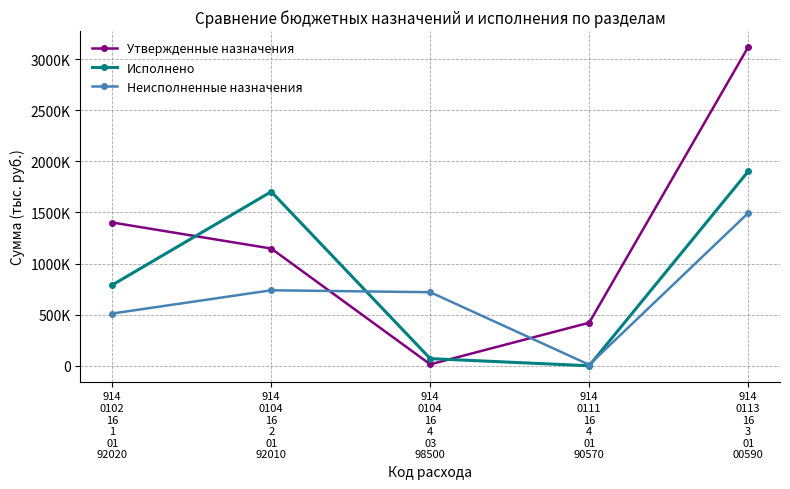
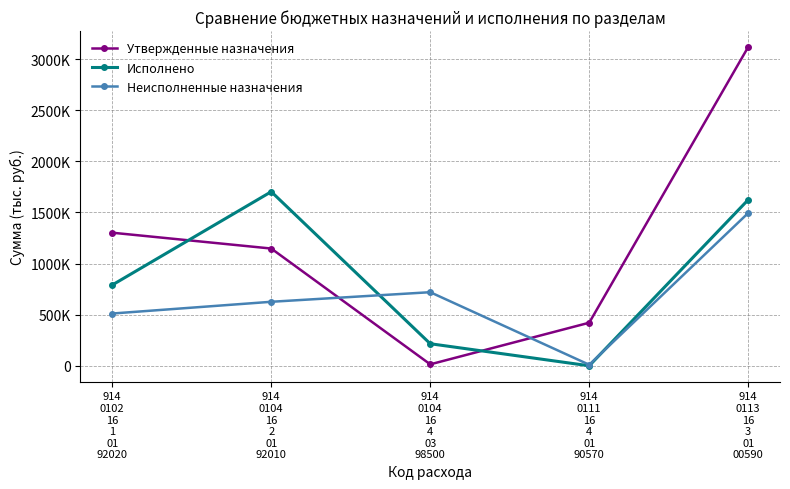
Утвержденные назначения, 914 0102 16 1 01 92020: 1400000 -> 1300000
Неисполненные назначения, 914 0104 16 2 01 92010: 740000 -> 630000
Исполнено, 914 0104 16 4 03 98500: 70000 -> 220000
Исполнено, 914 0113 16 3 01 00590: 1900000 -> 1620000
